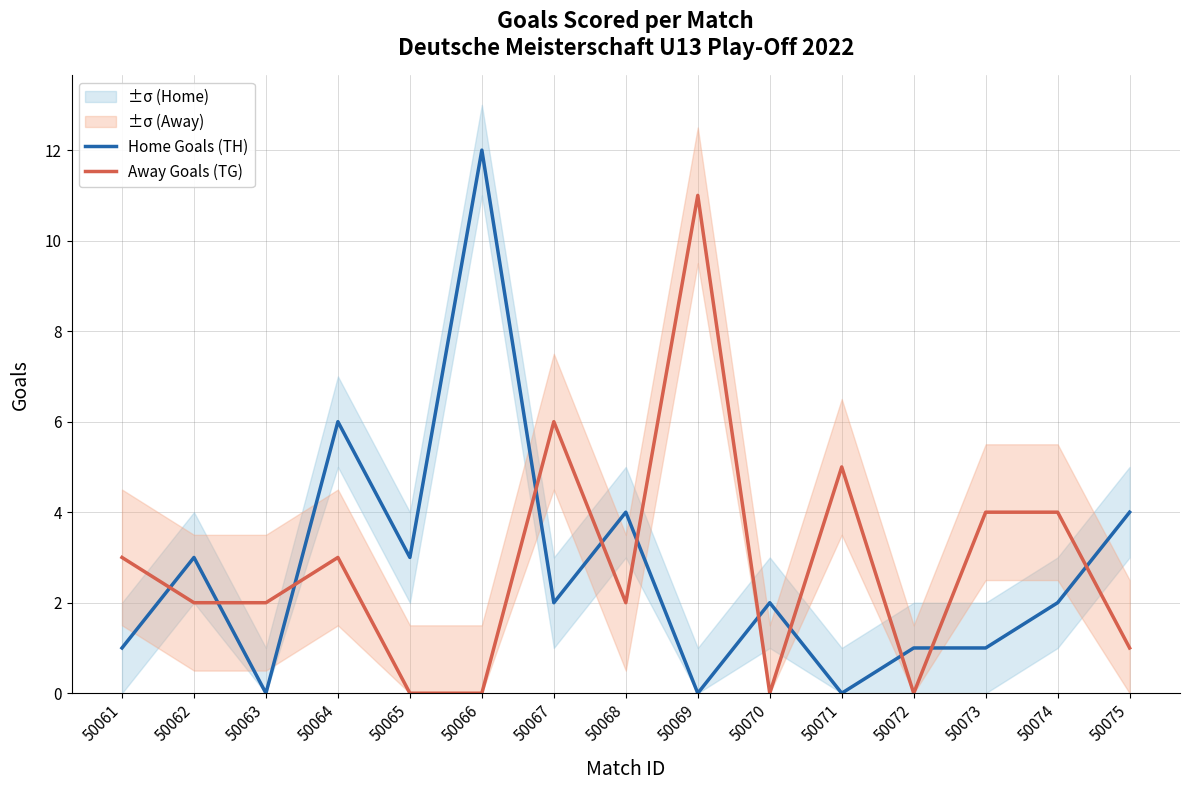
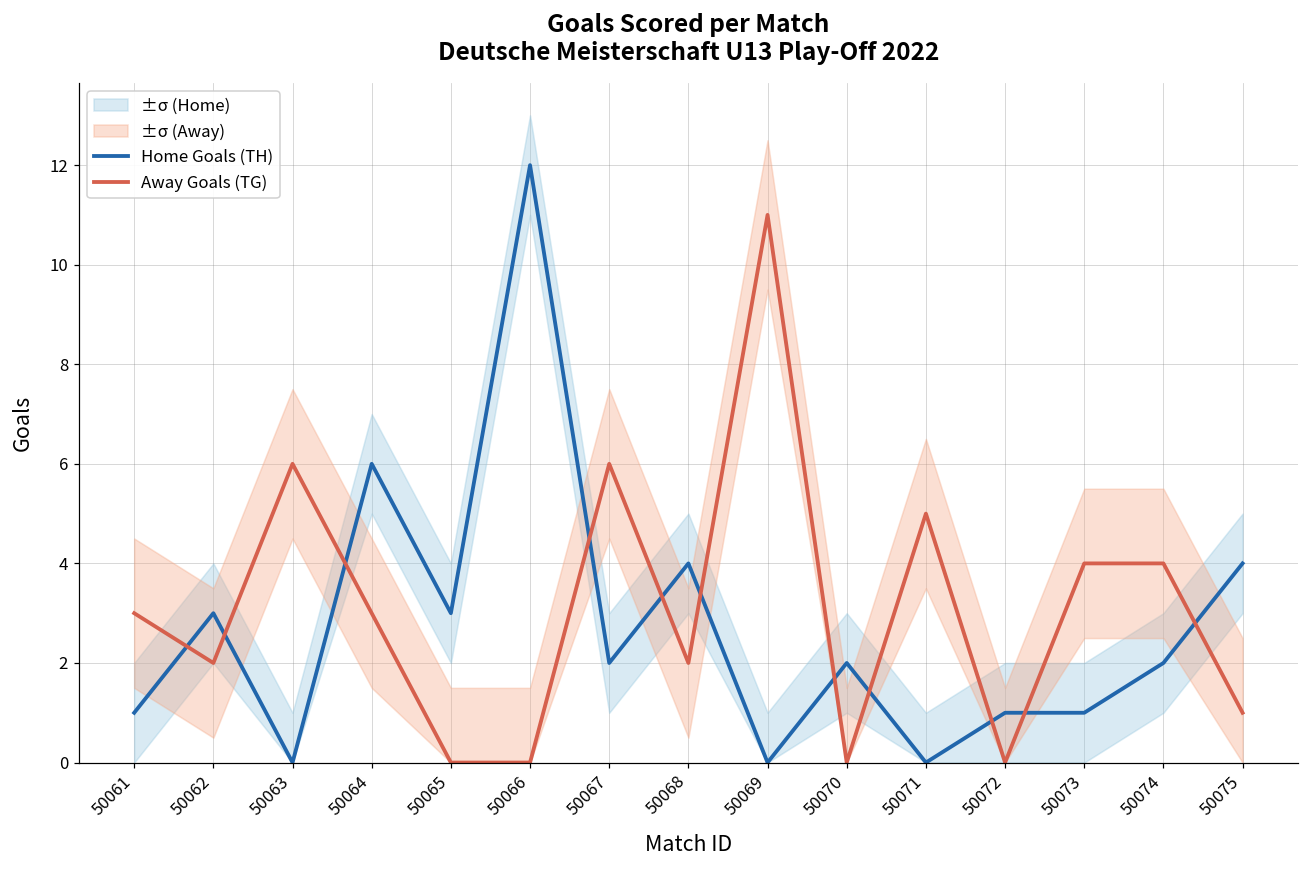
Away Goals (TG), 50063: 2 -> 6
